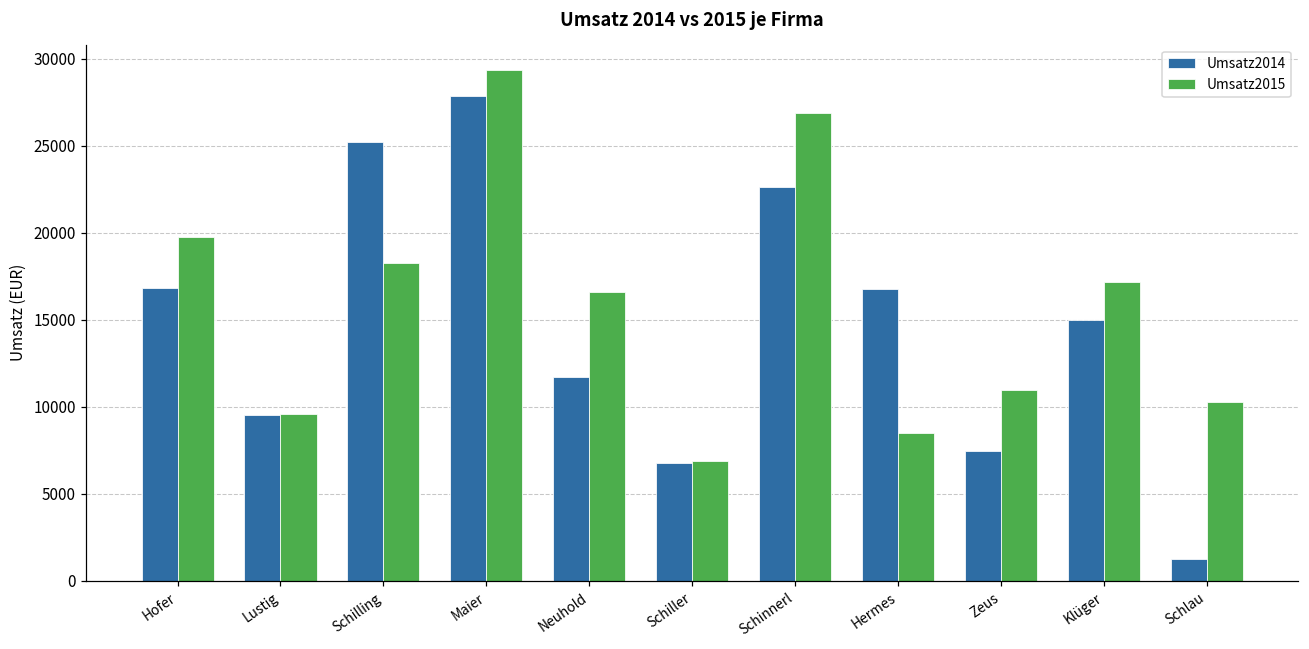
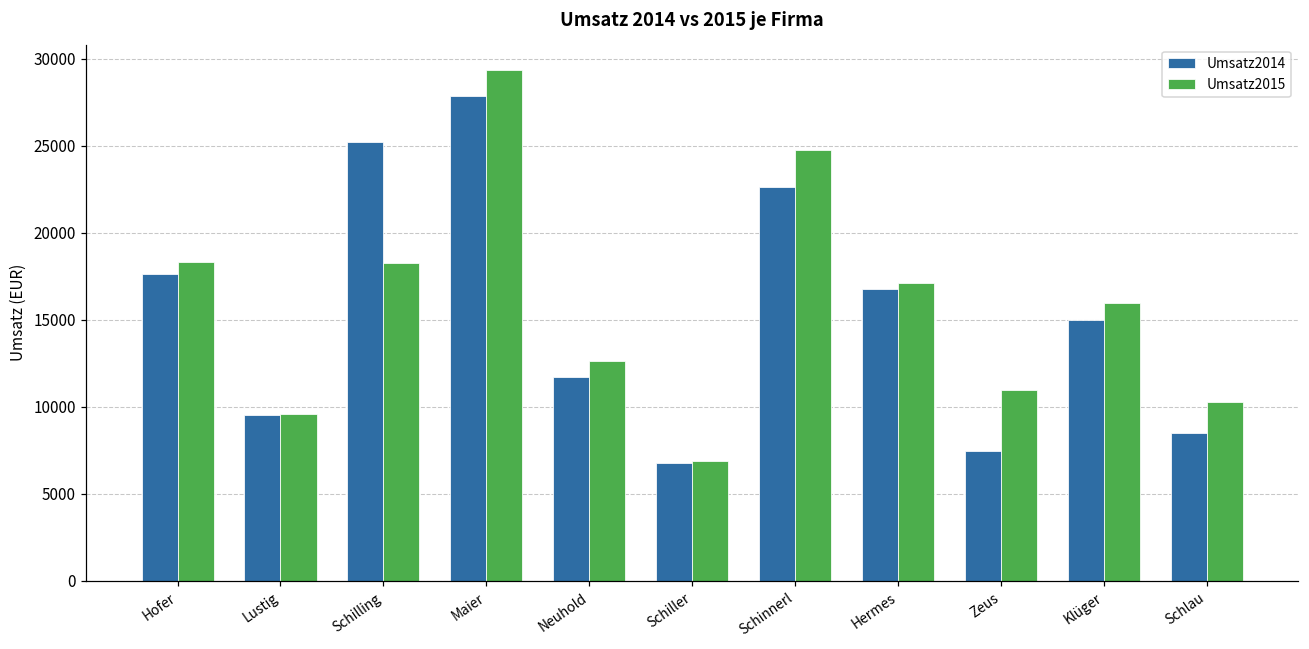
Umsatz2014, Hofer: 16800 -> 17600
Umsatz2015, Hofer: 19800 -> 18300
Umsatz2015, Neuhold: 16600 -> 12600
Umsatz2015, Schinnerl: 26900 -> 24800
Umsatz2015, Hermes: 8500 -> 17100
Umsatz2015, Klüger: 17200 -> 16000
Umsatz2014, Schlau: 1200 -> 8500
